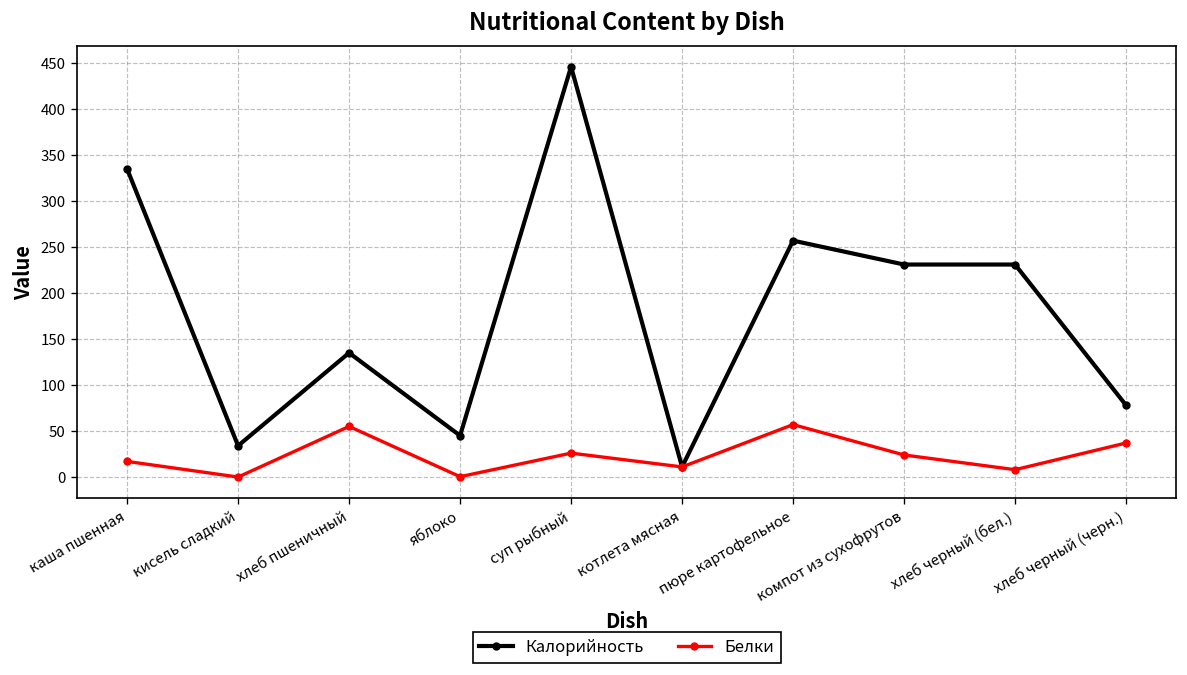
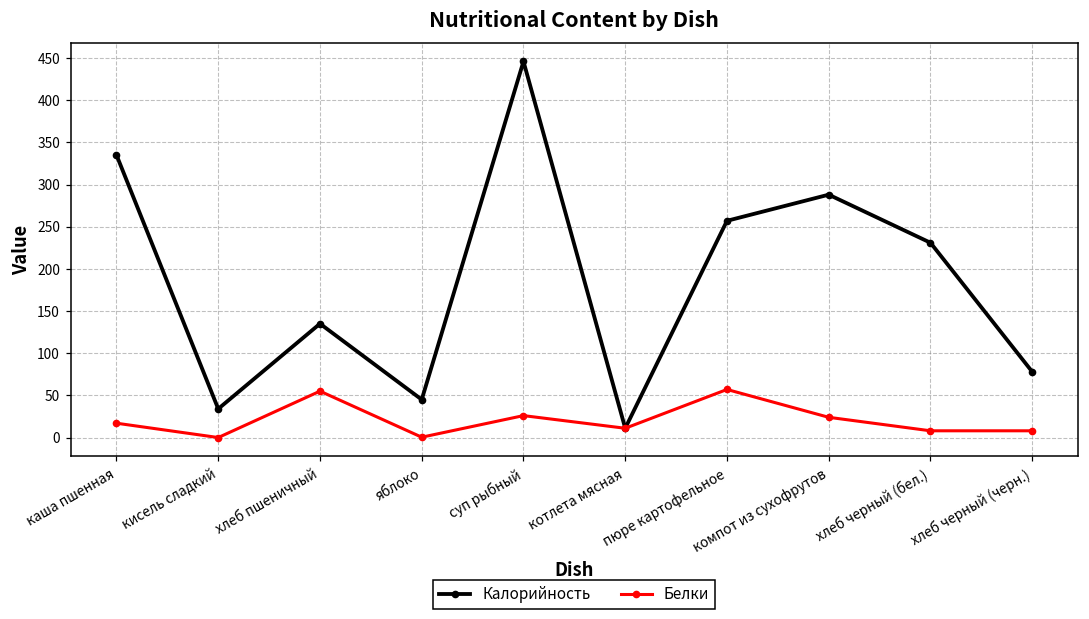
Калорийность, компот из сухофрутов: 230 -> 290
Белки, хлеб черный (черн.): 40 -> 10
